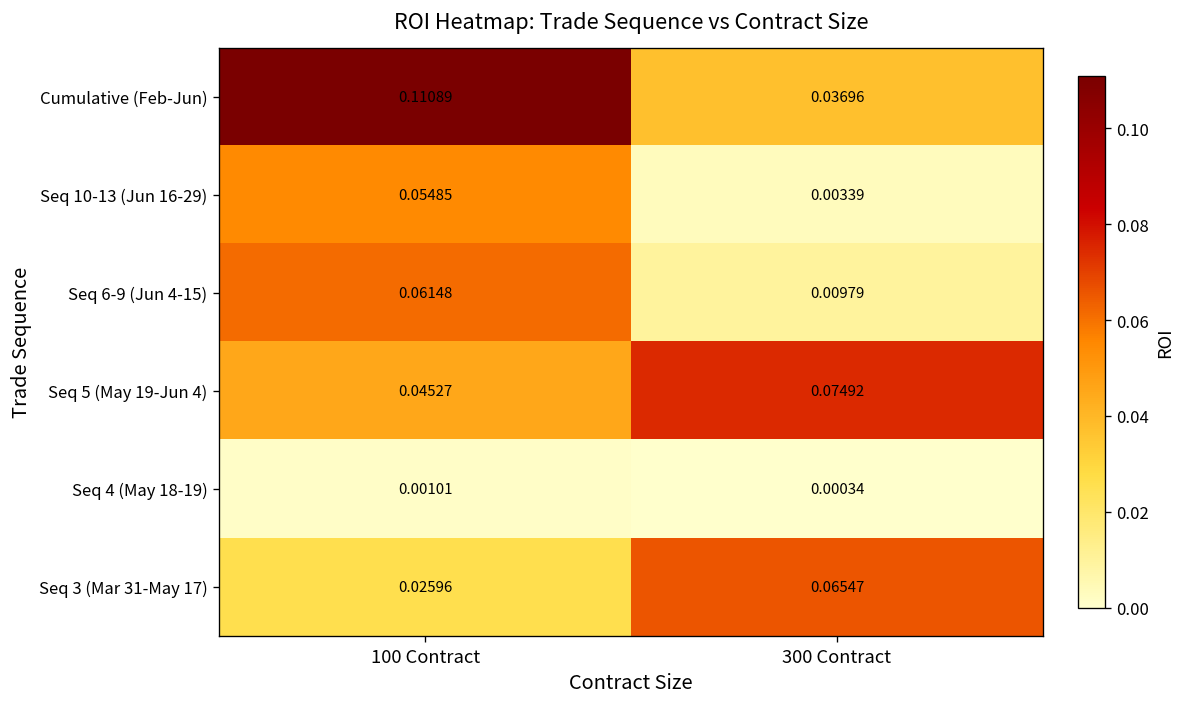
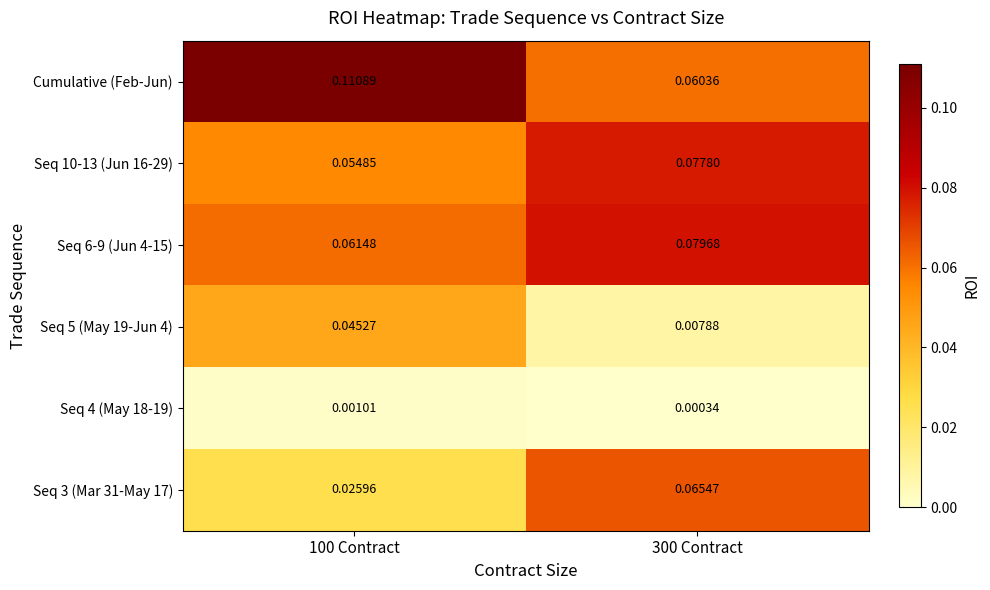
Cumulative (Feb-Jun), 300 Contract: 0.03696 -> 0.06036
Seq 10-13 (Jun 16-29), 300 Contract: 0.00339 -> 0.07780
Seq 6-9 (Jun 4-15), 300 Contract: 0.00979 -> 0.07968
Seq 5 (May 19-Jun 4), 300 Contract: 0.07492 -> 0.00788
